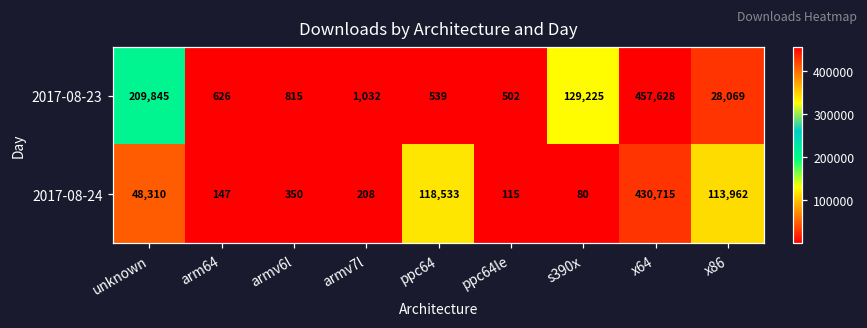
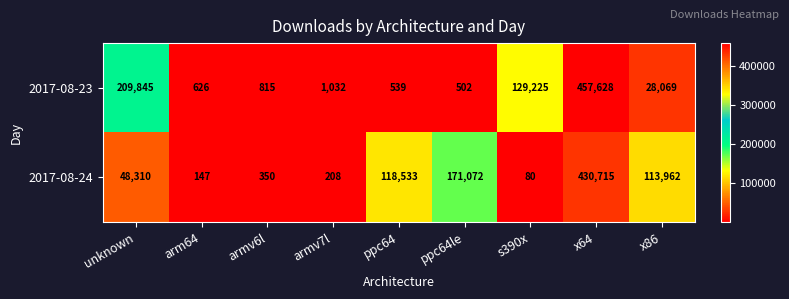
2017-08-24, ppc64le: 115 -> 171,072
